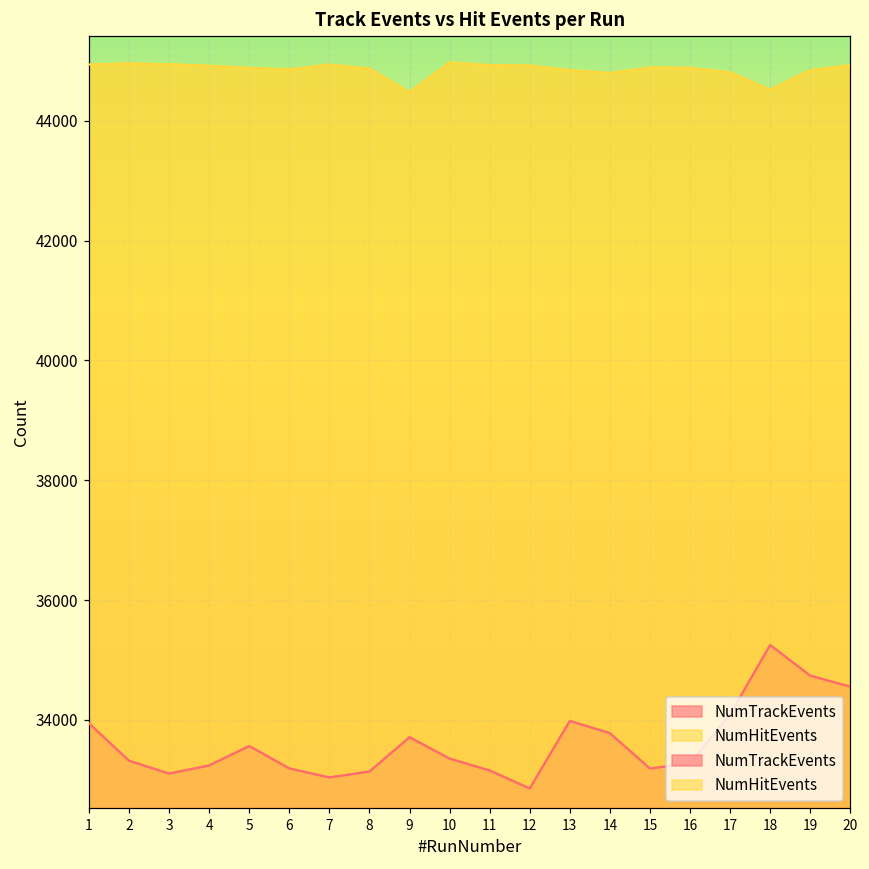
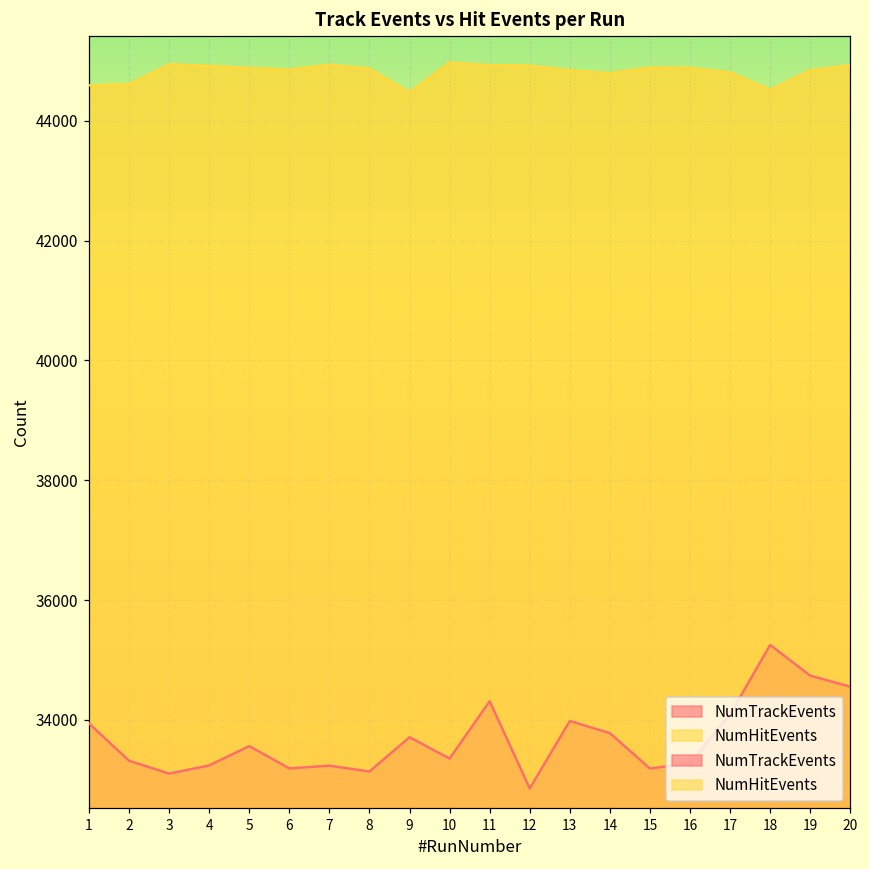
NumHitEvents, 1: 44900 -> 44600
NumHitEvents, 2: 45000 -> 44600
NumTrackEvents, 7: 33000 -> 33200
NumTrackEvents, 11: 33200 -> 34300
